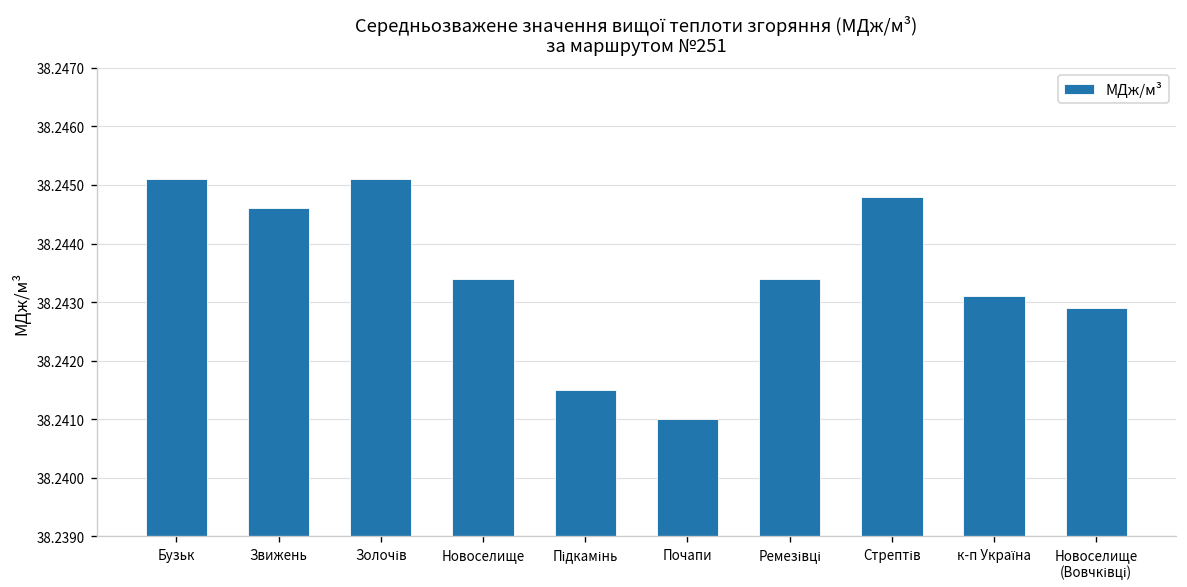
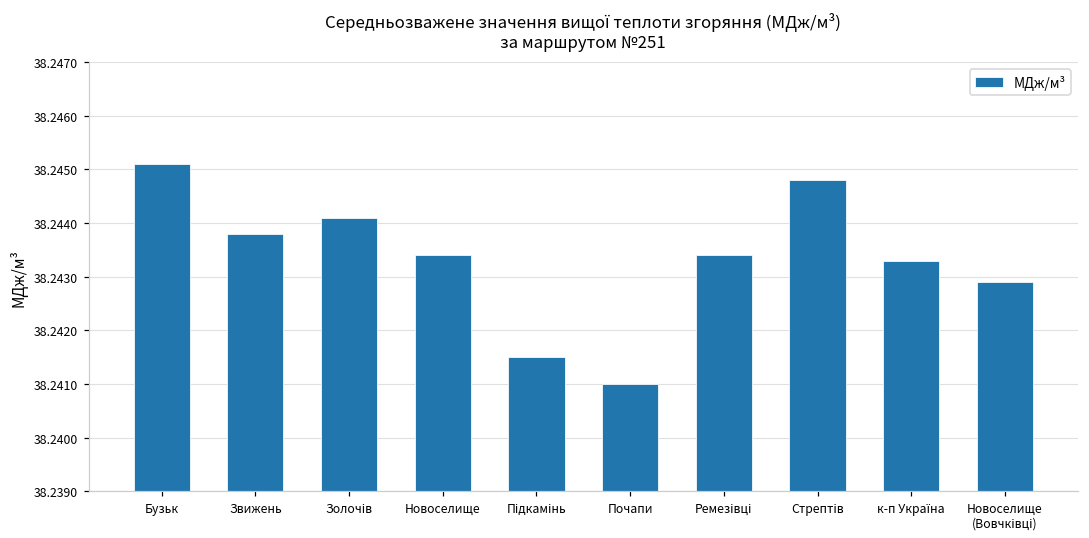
Звижень: 38.2446 -> 38.2438
Золочів: 38.2451 -> 38.2441
к-п Україна: 38.2431 -> 38.2433
